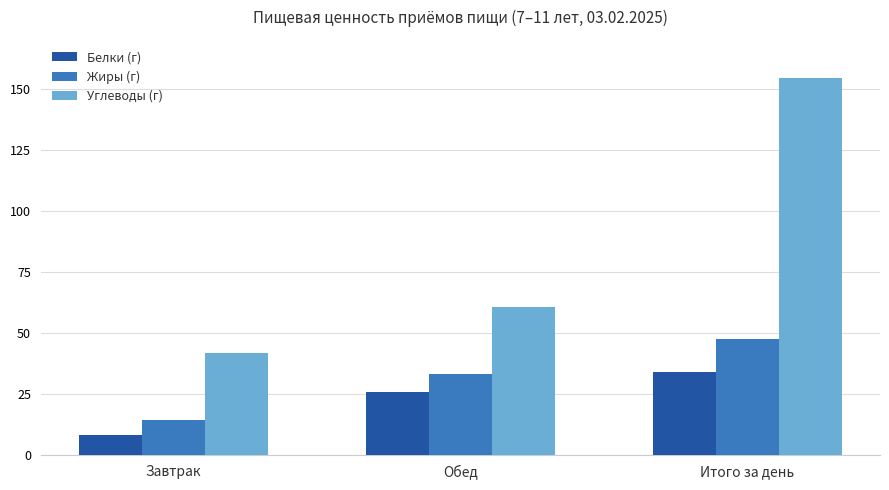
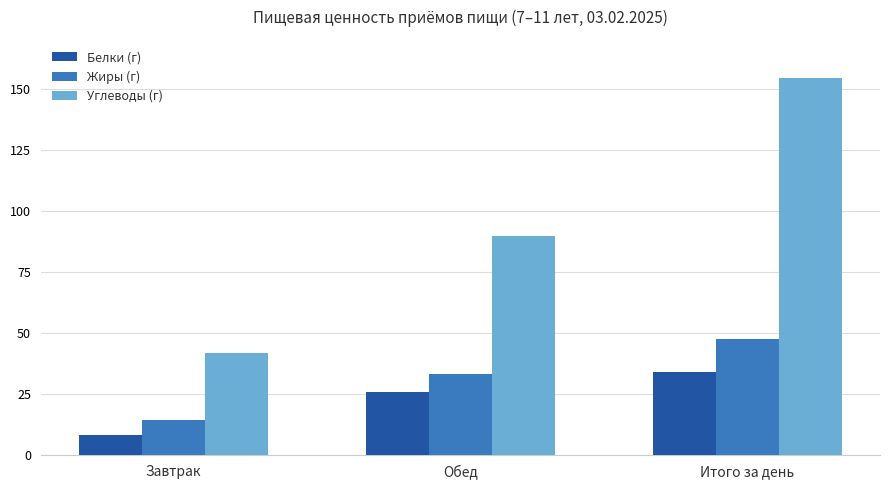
Углеводы (г), Обед: 61 -> 90
